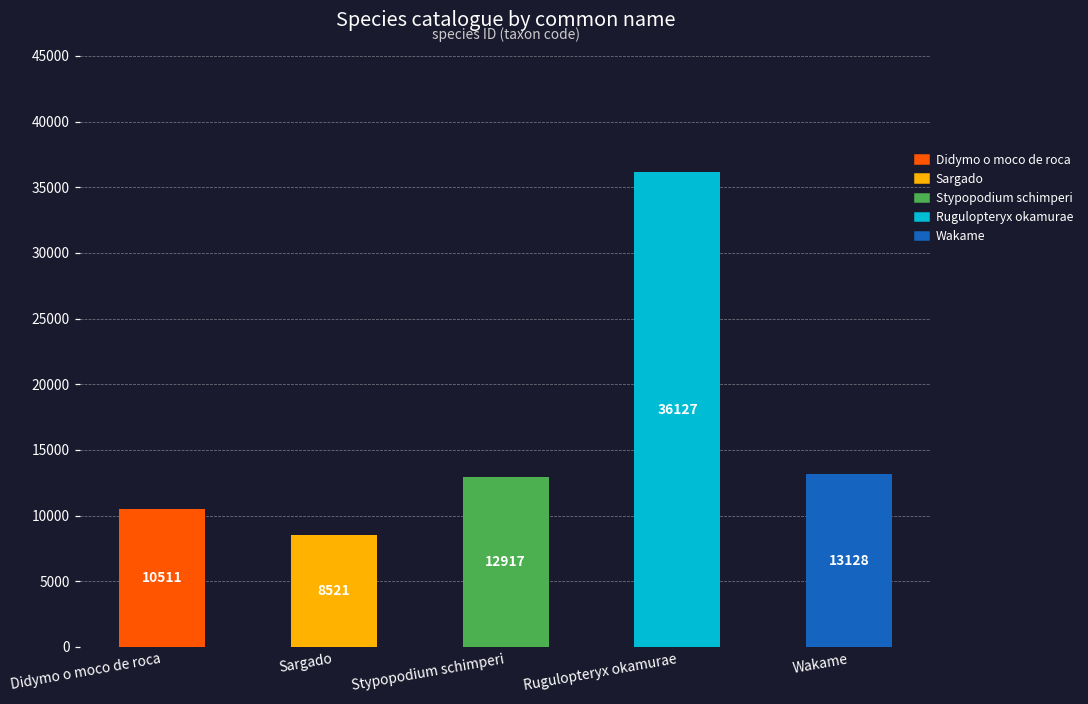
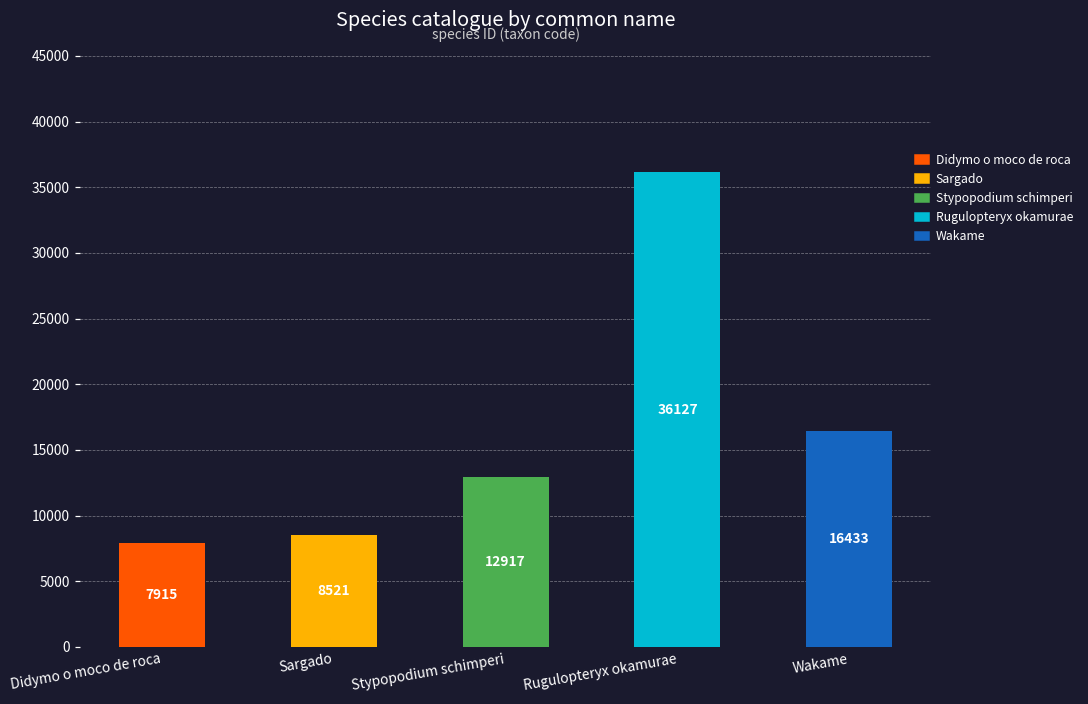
Didymo o moco de roca: 10511 -> 7915
Wakame: 13128 -> 16433
